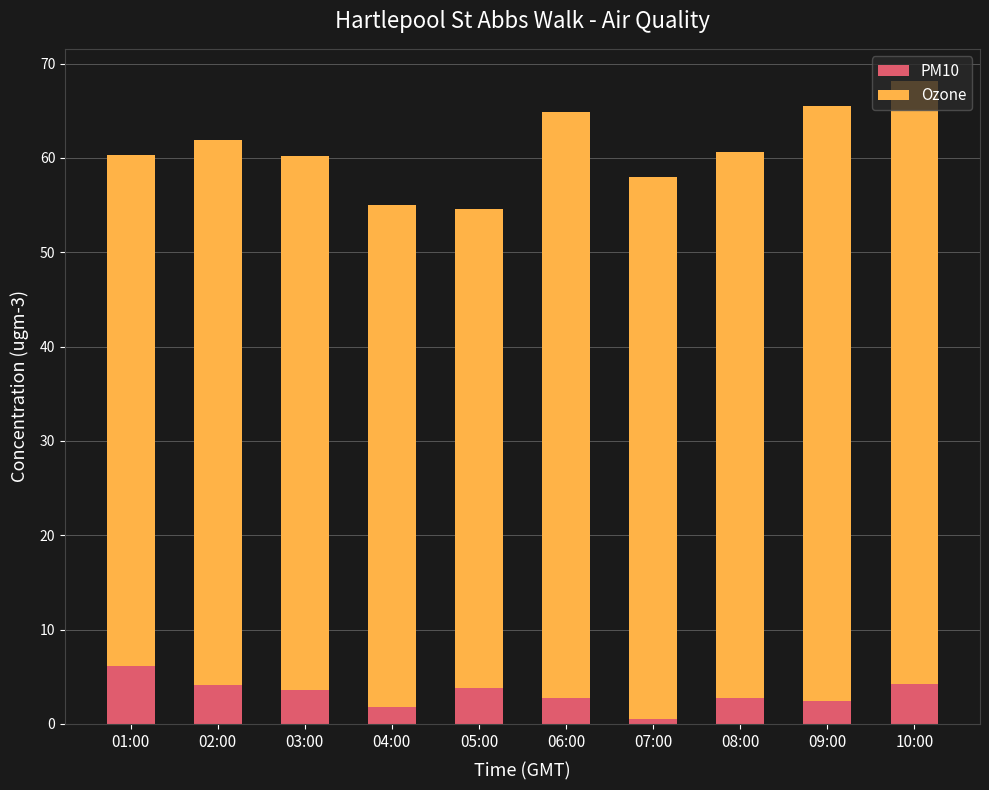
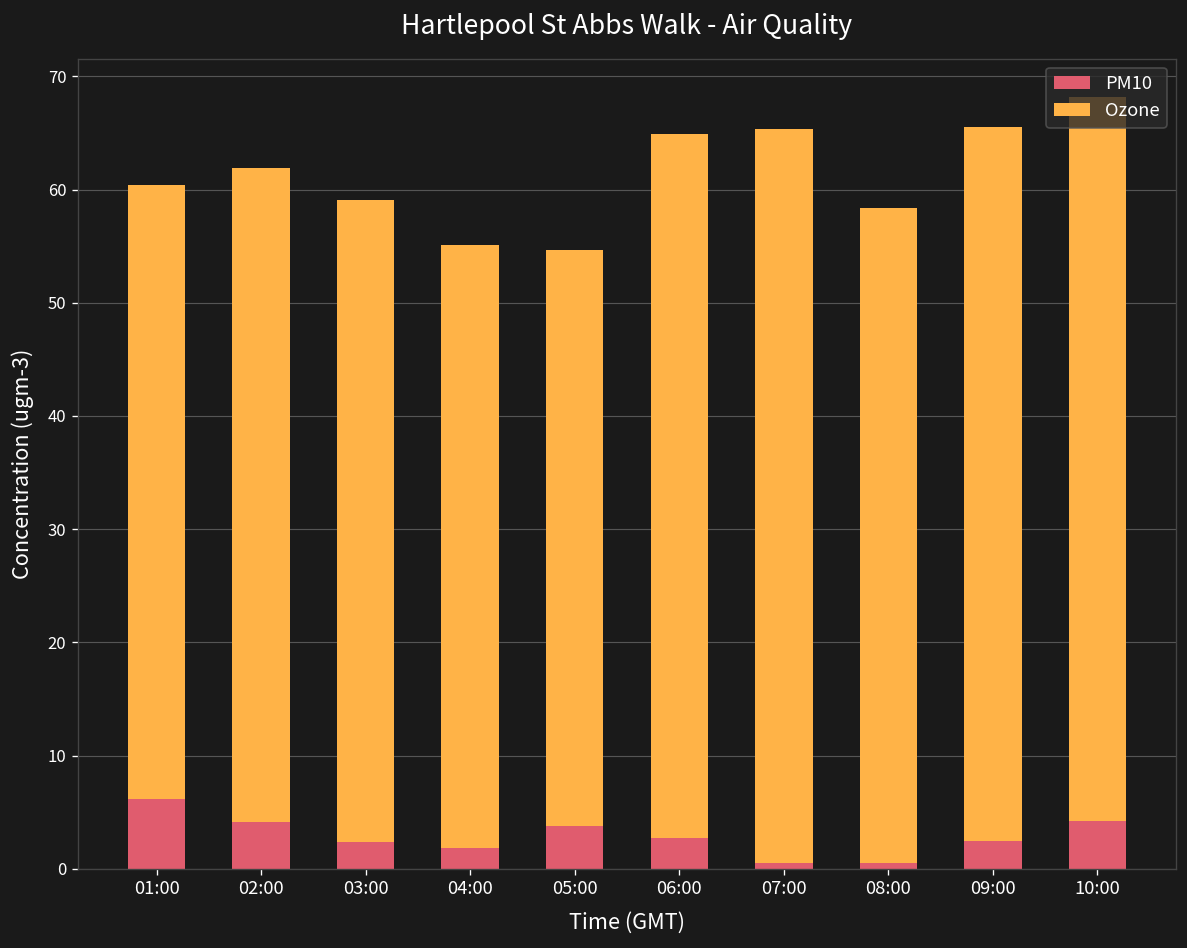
PM10, 03:00: 4 -> 2
Ozone, 07:00: 57 -> 65
PM10, 08:00: 3 -> 1
